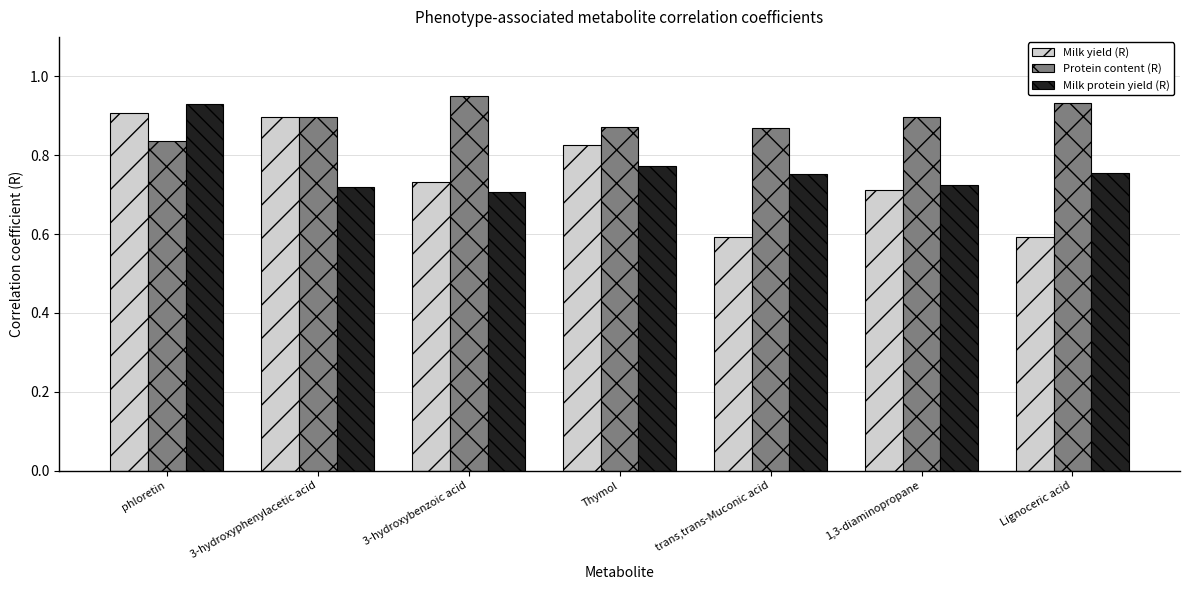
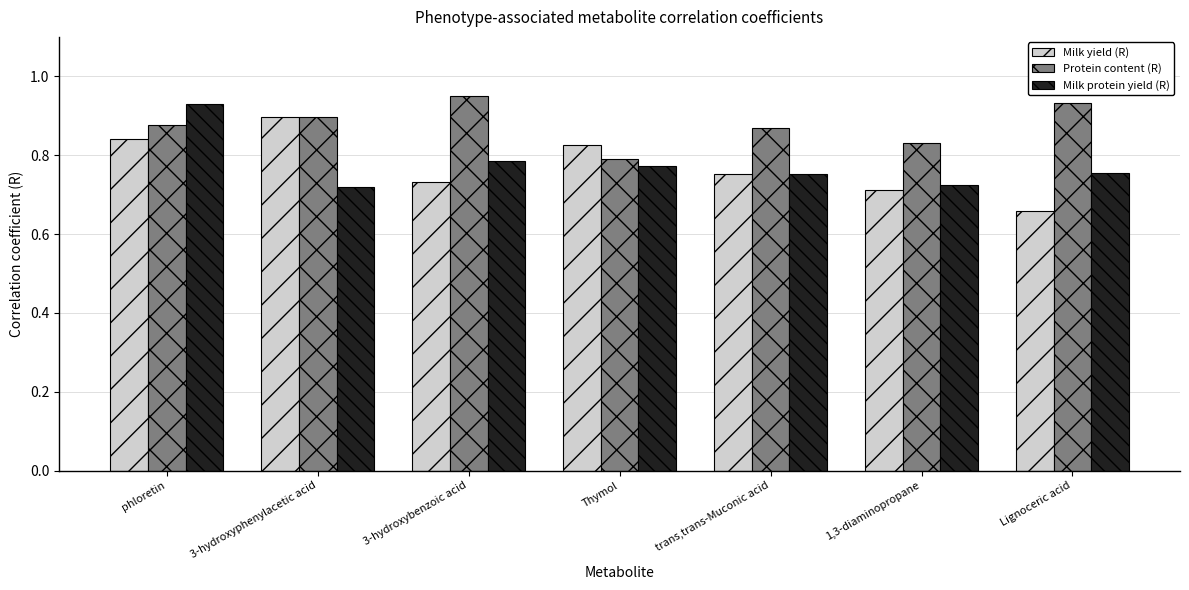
Milk yield (R), phloretin: 0.91 -> 0.84
Protein content (R), phloretin: 0.84 -> 0.88
Milk protein yield (R), 3-hydroxybenzoic acid: 0.71 -> 0.79
Protein content (R), Thymol: 0.87 -> 0.79
Milk yield (R), trans,trans-Muconic acid: 0.59 -> 0.75
Protein content (R), 1,3-diaminopropane: 0.90 -> 0.83
Milk yield (R), Lignoceric acid: 0.59 -> 0.66
